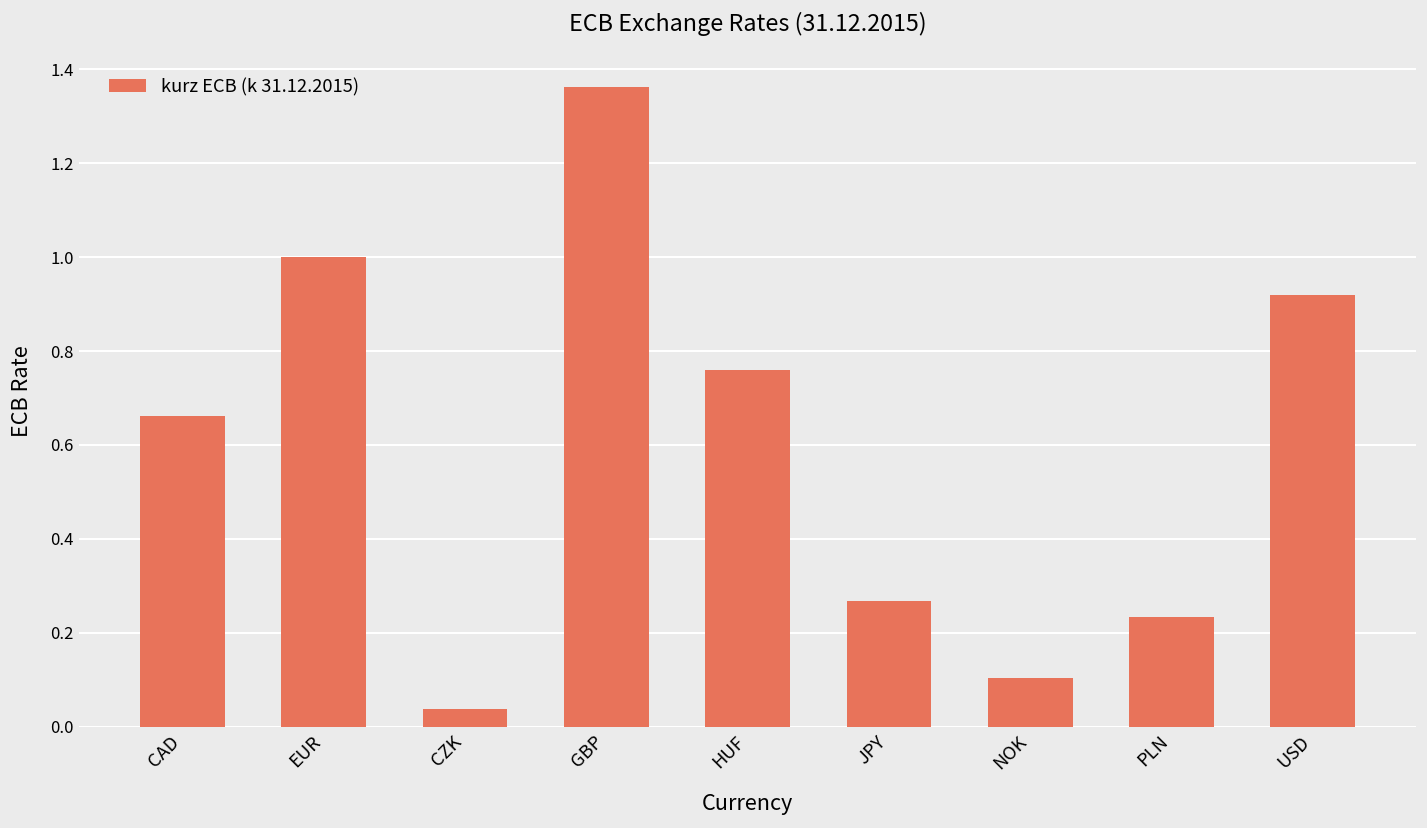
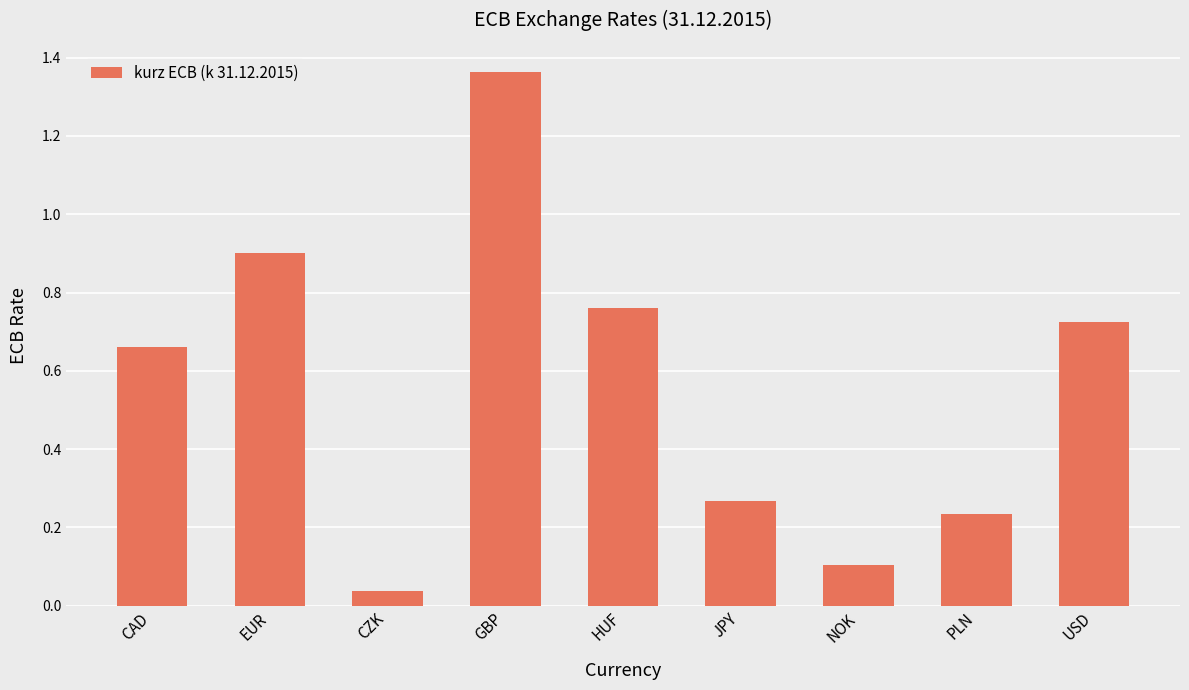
EUR: 1.0 -> 0.9
USD: 0.92 -> 0.72
